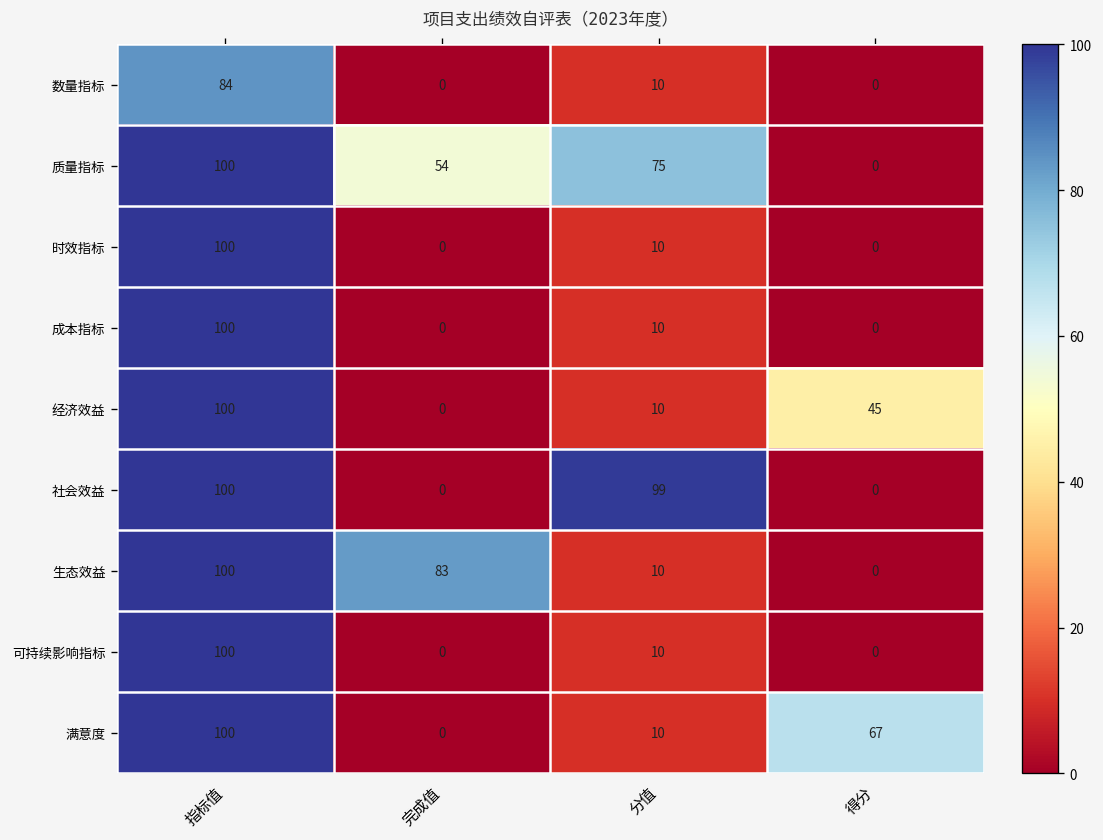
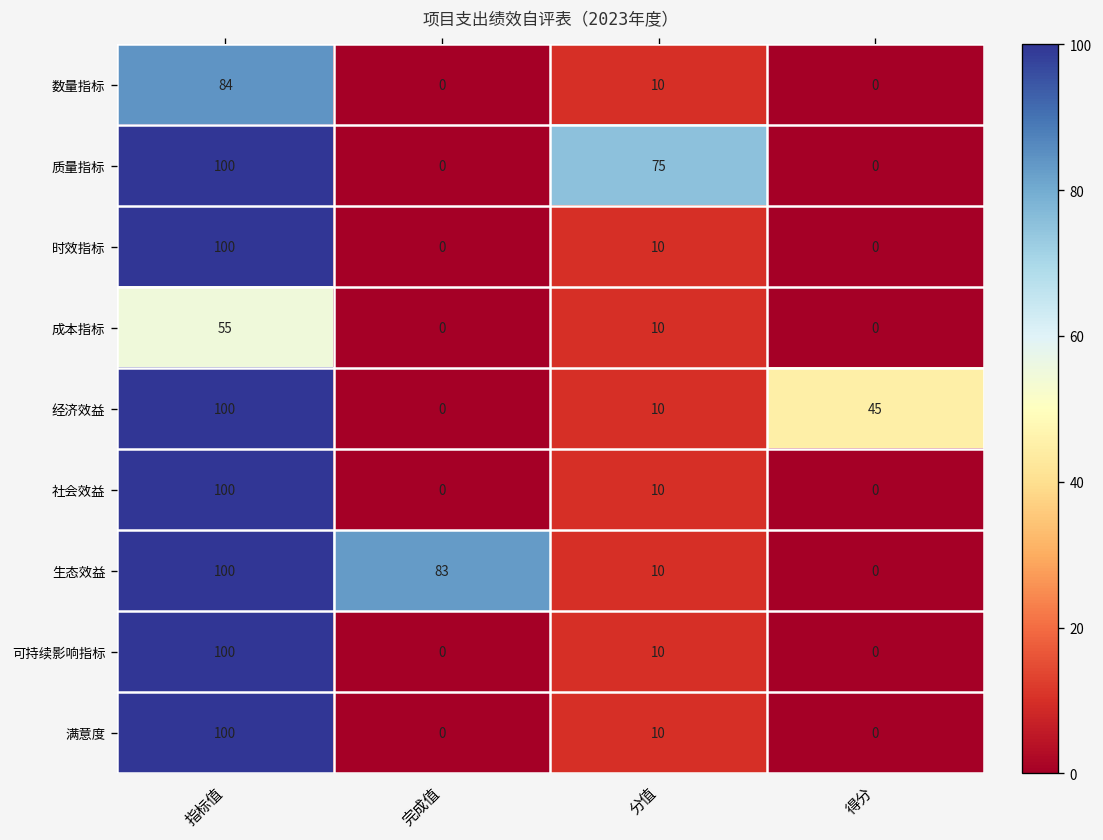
质量指标, 完成值: 54 -> 0
成本指标, 指标值: 100 -> 55
社会效益, 分值: 99 -> 10
满意度, 得分: 67 -> 0
